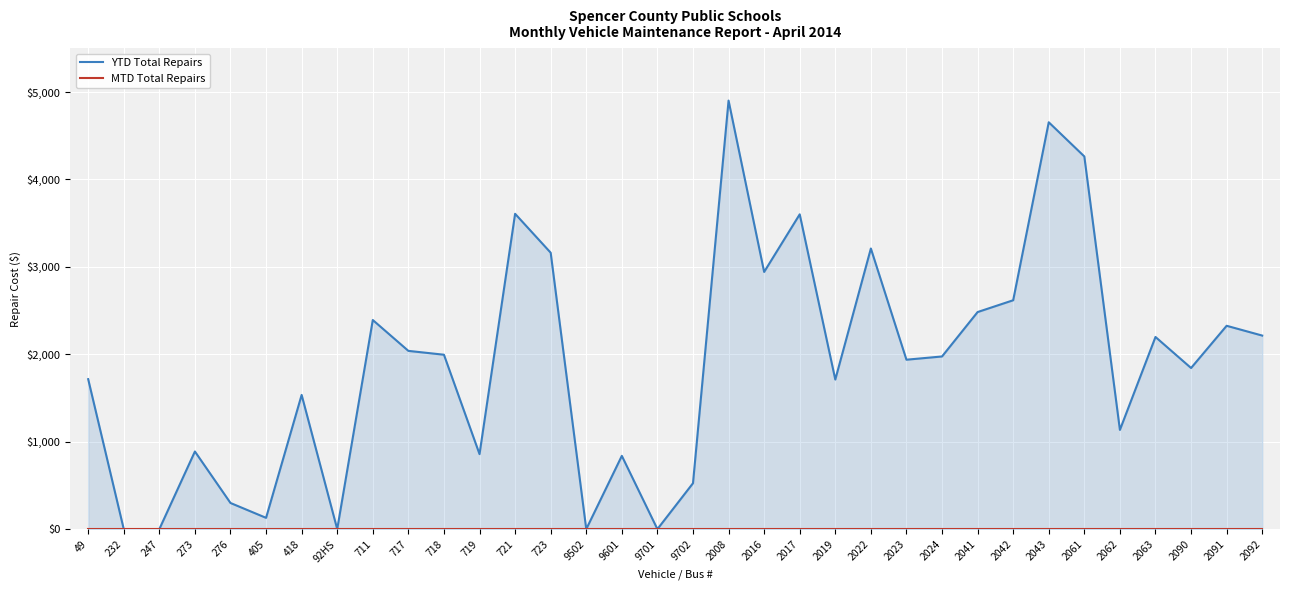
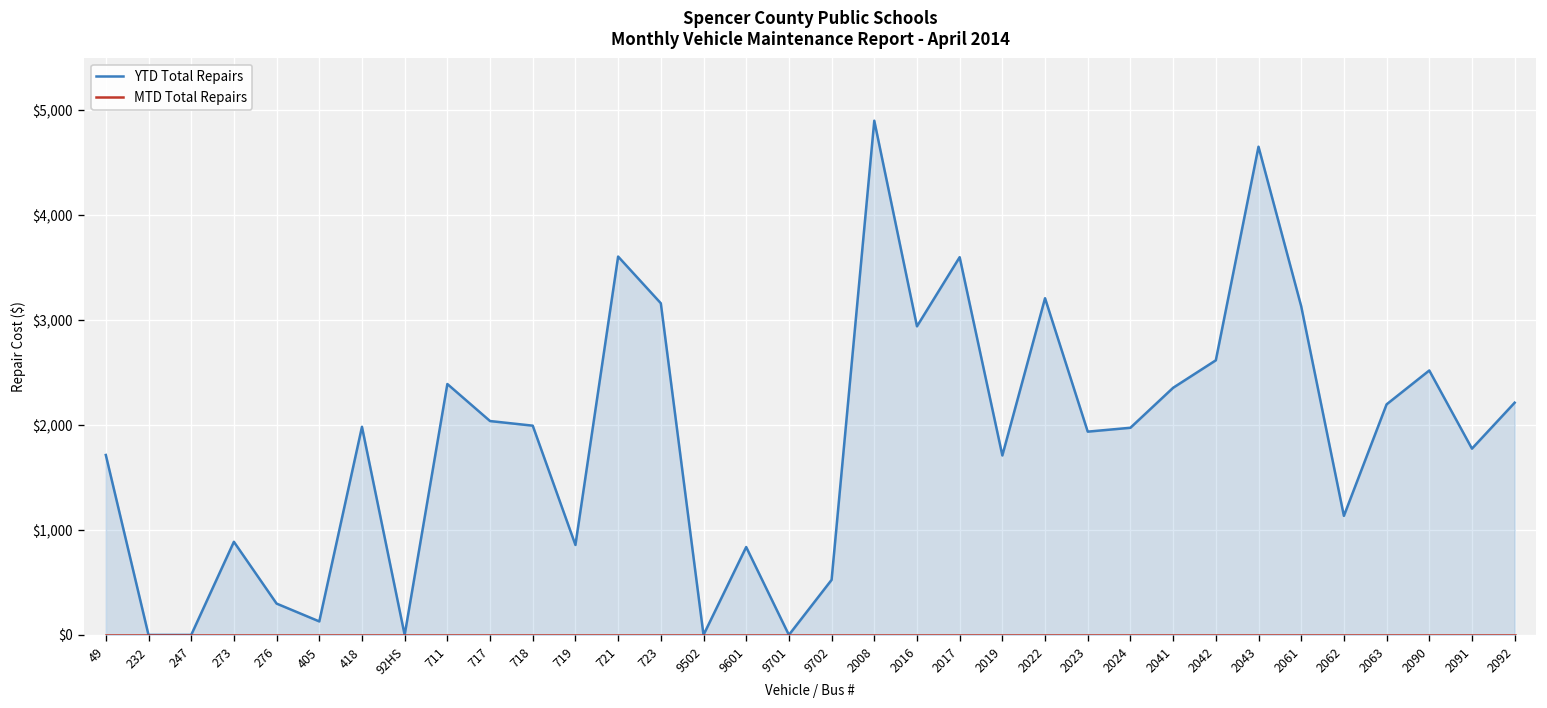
YTD Total Repairs, 418: $1,500 -> $2,000
YTD Total Repairs, 2041: $2,500 -> $2,400
YTD Total Repairs, 2061: $4,300 -> $3,100
YTD Total Repairs, 2090: $1,800 -> $2,500
YTD Total Repairs, 2091: $2,300 -> $1,800
